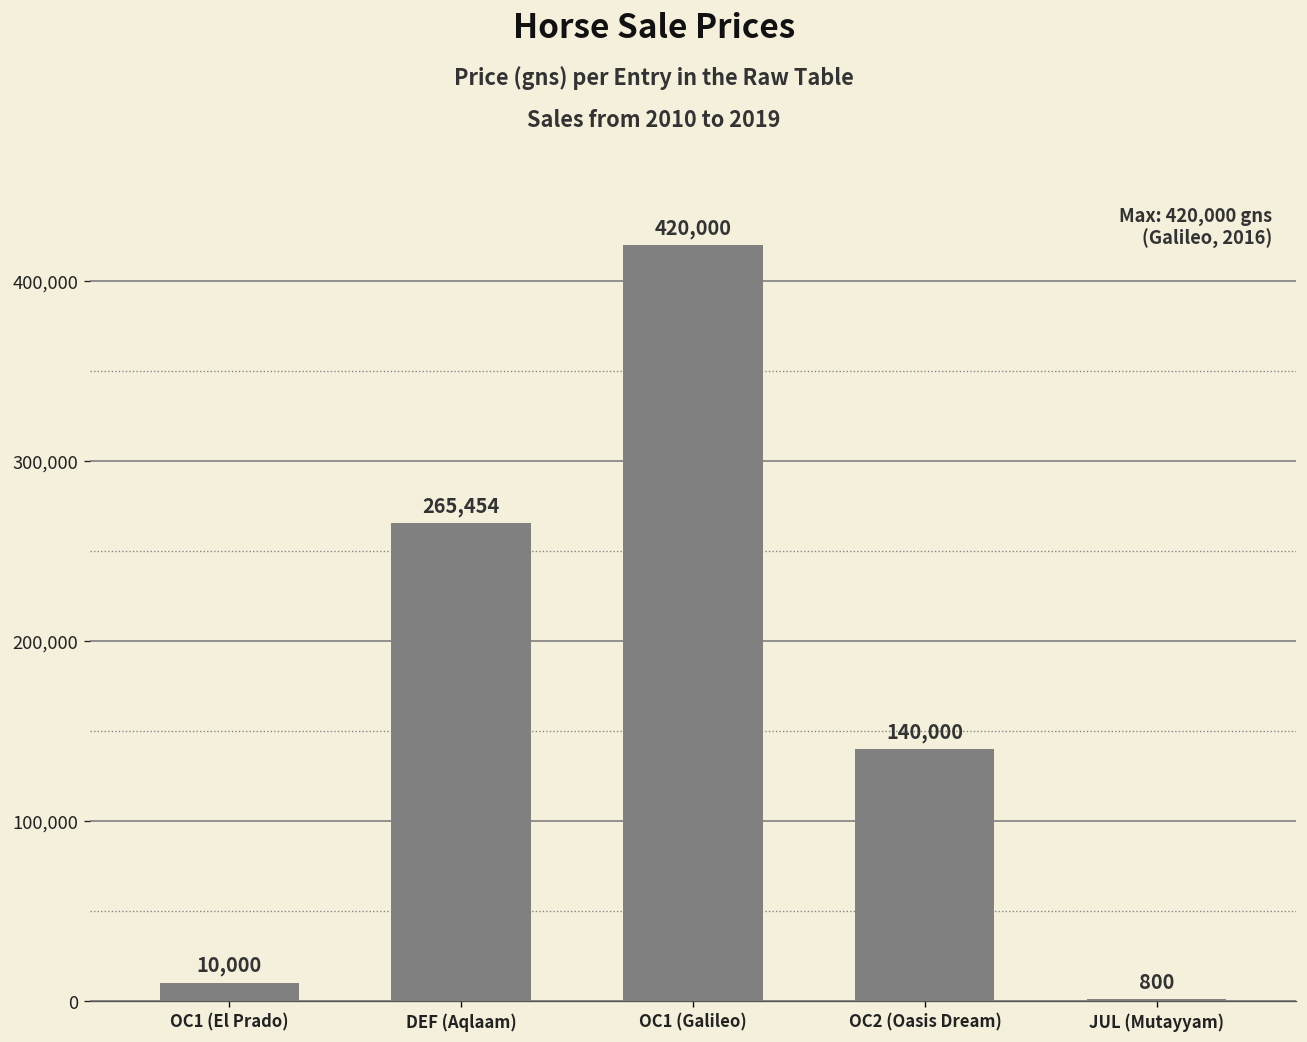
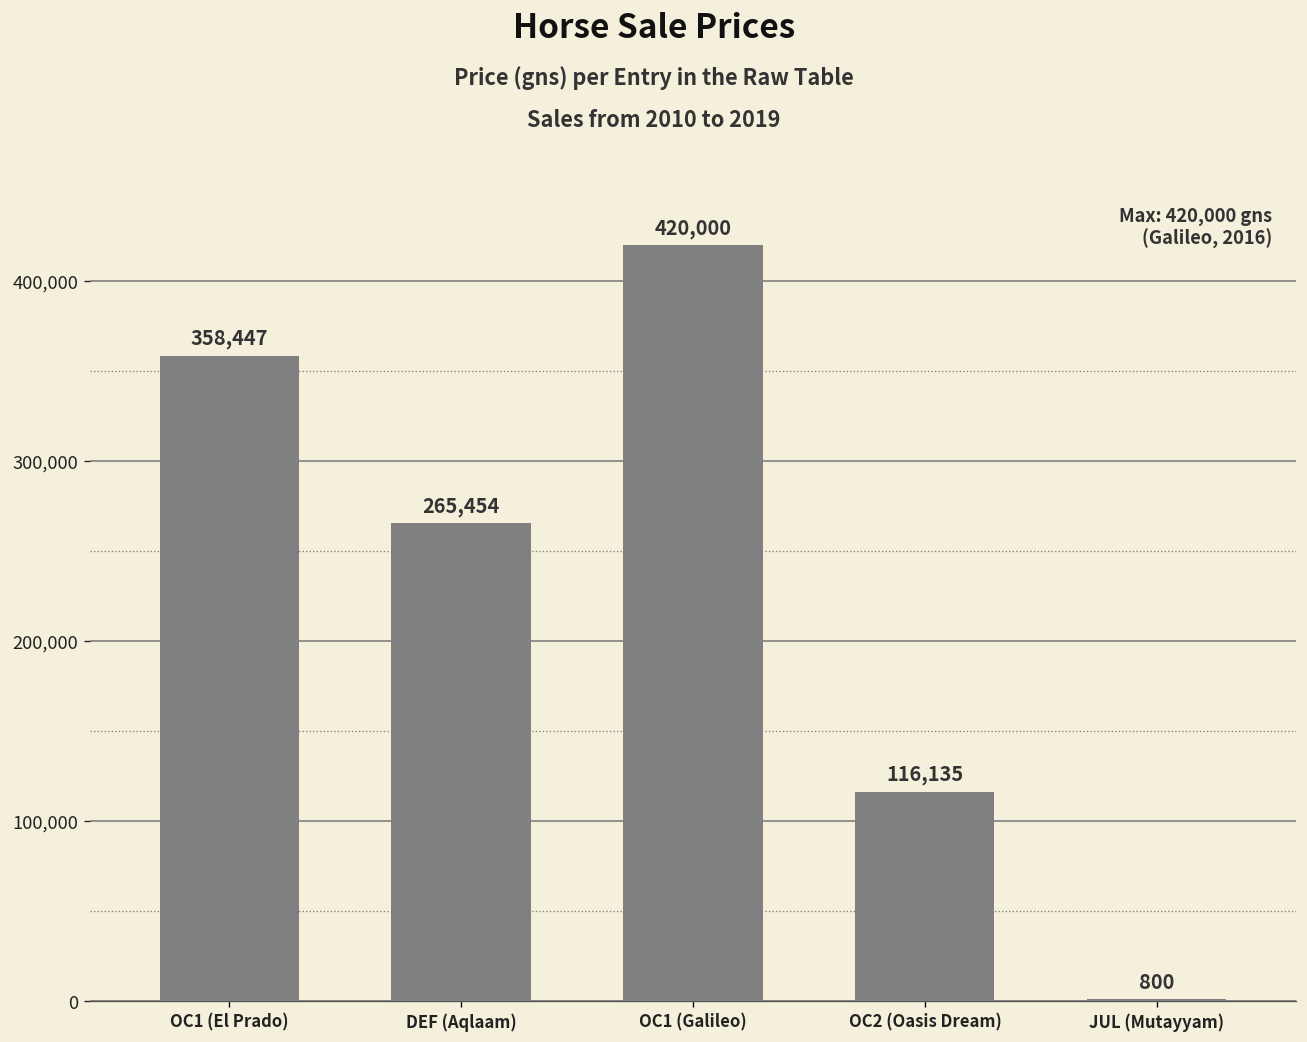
OC1 (El Prado): 10,000 -> 358,447
OC2 (Oasis Dream): 140,000 -> 116,135
